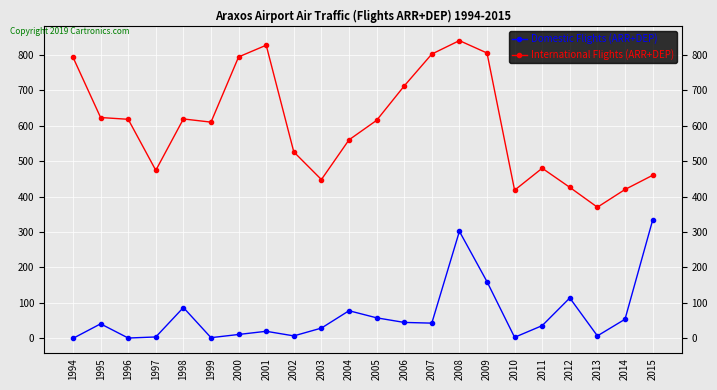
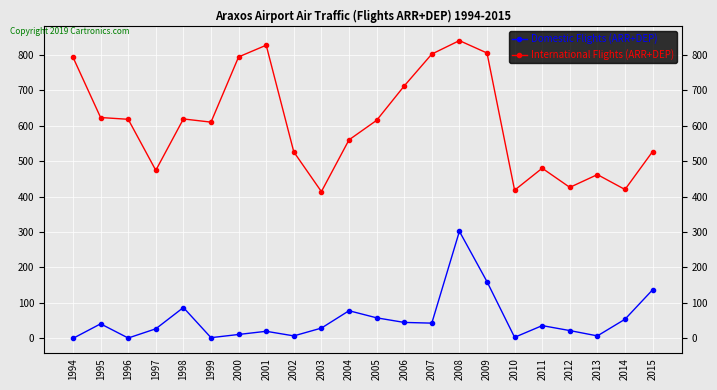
Domestic Flights (ARR+DEP), 1997: 0 -> 30
International Flights (ARR+DEP), 2003: 450 -> 410
Domestic Flights (ARR+DEP), 2012: 110 -> 20
International Flights (ARR+DEP), 2013: 370 -> 460
Domestic Flights (ARR+DEP), 2015: 330 -> 140
International Flights (ARR+DEP), 2015: 460 -> 530
